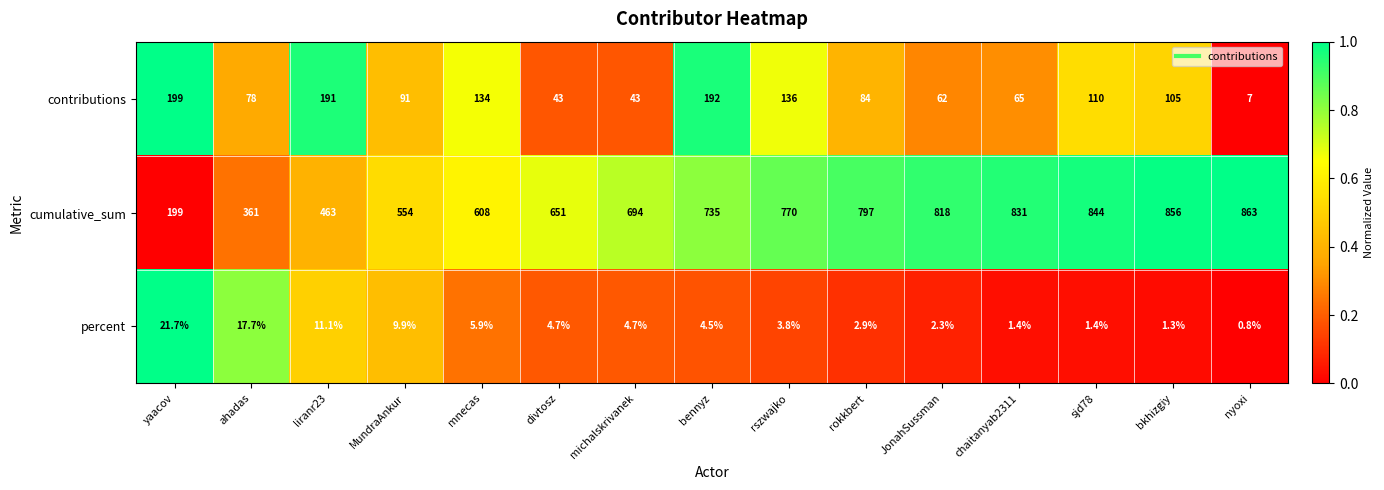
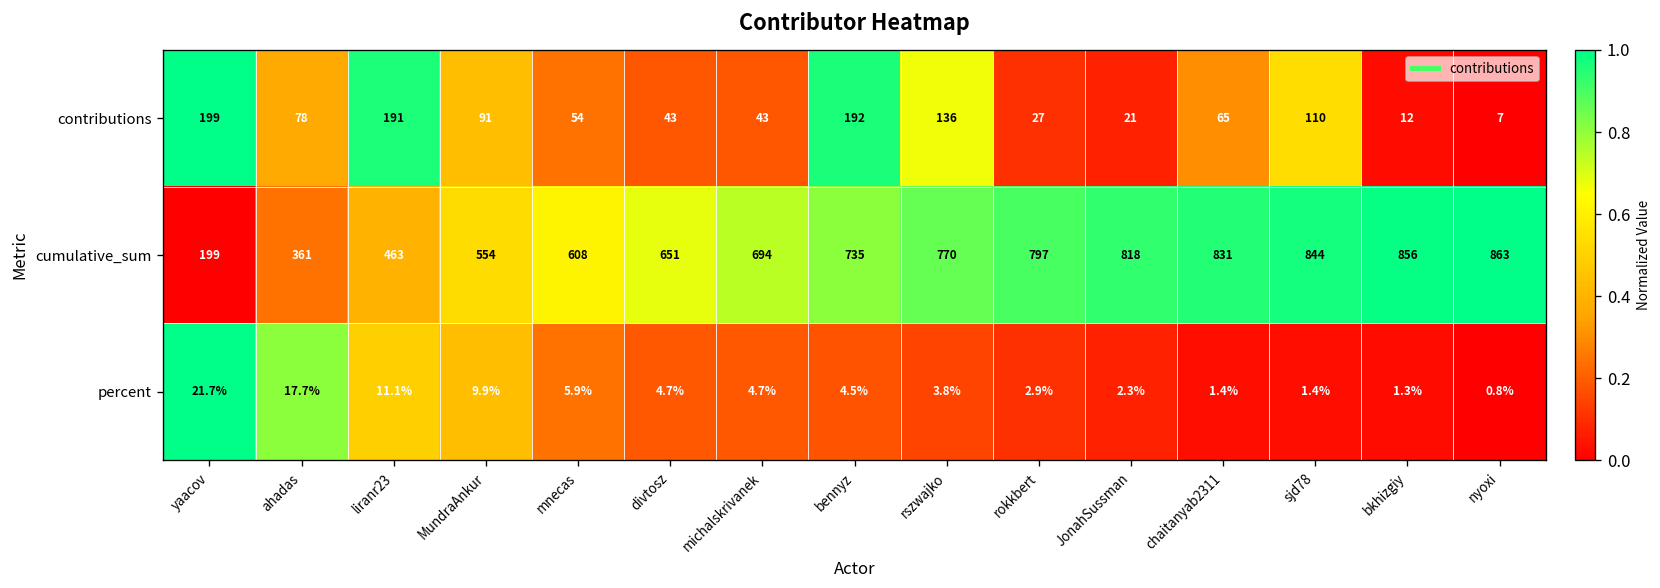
contributions, mnecas: 134 -> 54
contributions, rokkbert: 84 -> 27
contributions, JonahSussman: 62 -> 21
contributions, bkhizgiy: 105 -> 12
